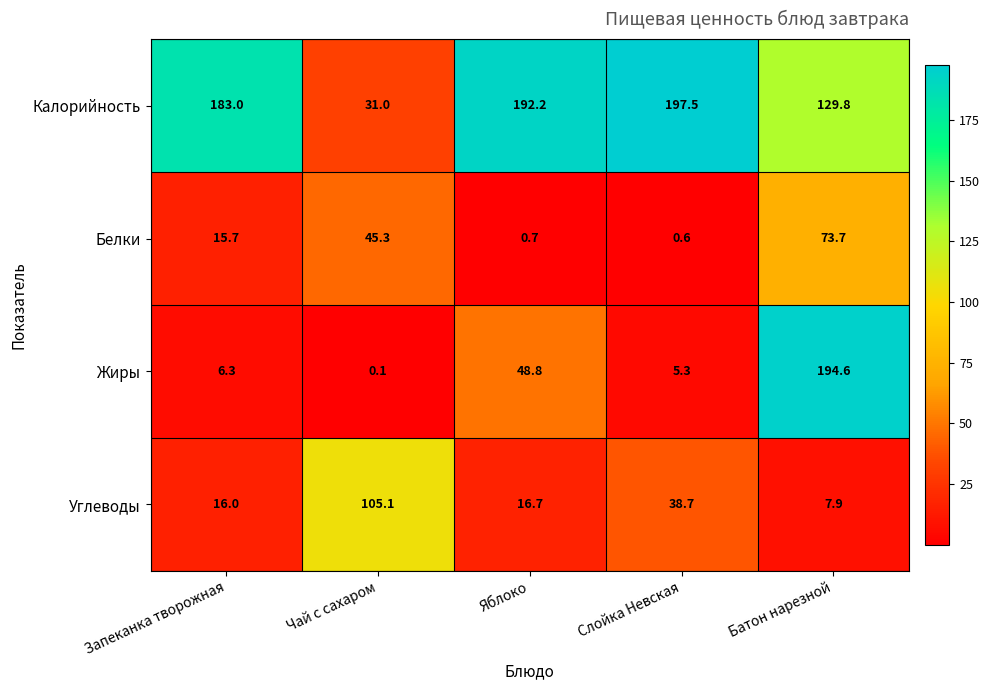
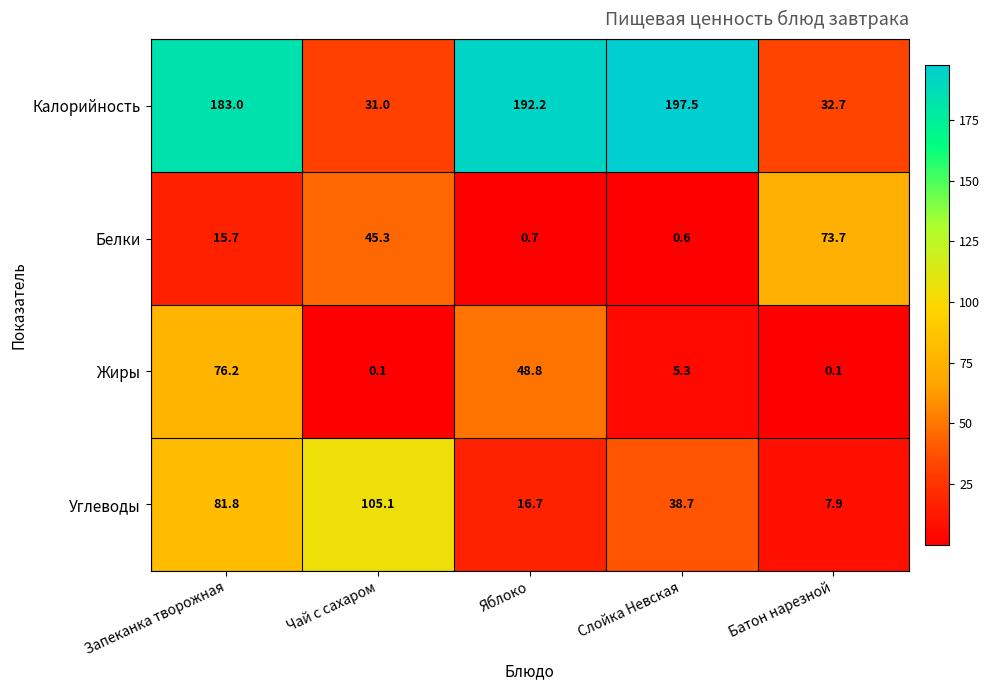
Калорийность, Батон нарезной: 129.8 -> 32.7
Жиры, Запеканка творожная: 6.3 -> 76.2
Жиры, Батон нарезной: 194.6 -> 0.1
Углеводы, Запеканка творожная: 16.0 -> 81.8
